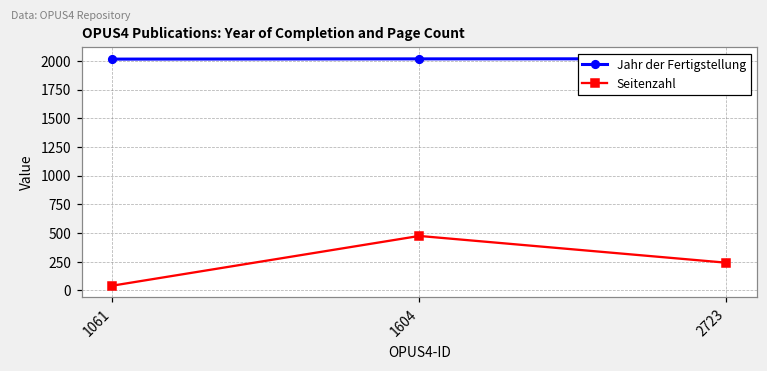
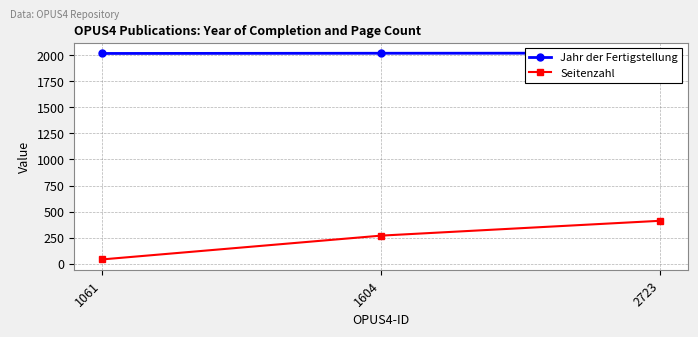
Seitenzahl, 1604: 480 -> 270
Seitenzahl, 2723: 240 -> 410
